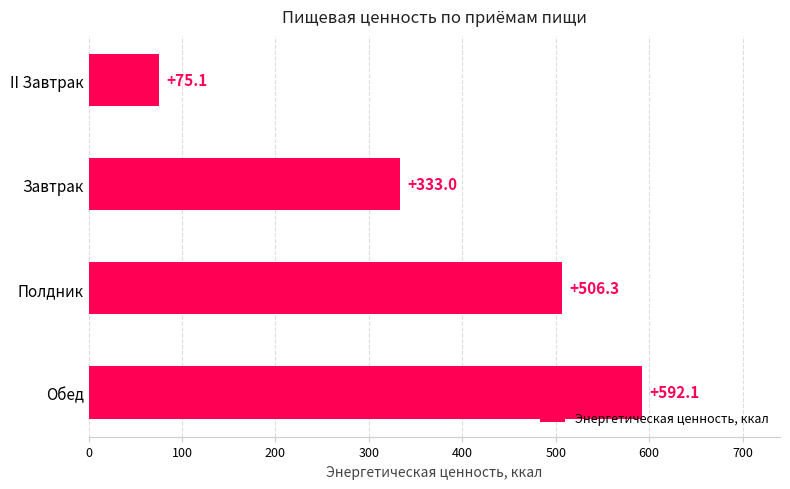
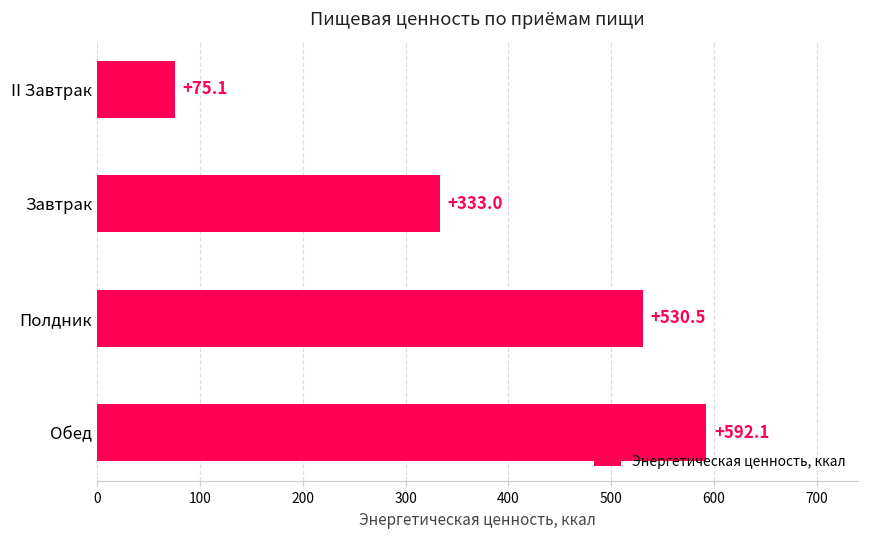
Полдник: +506.3 -> +530.5
